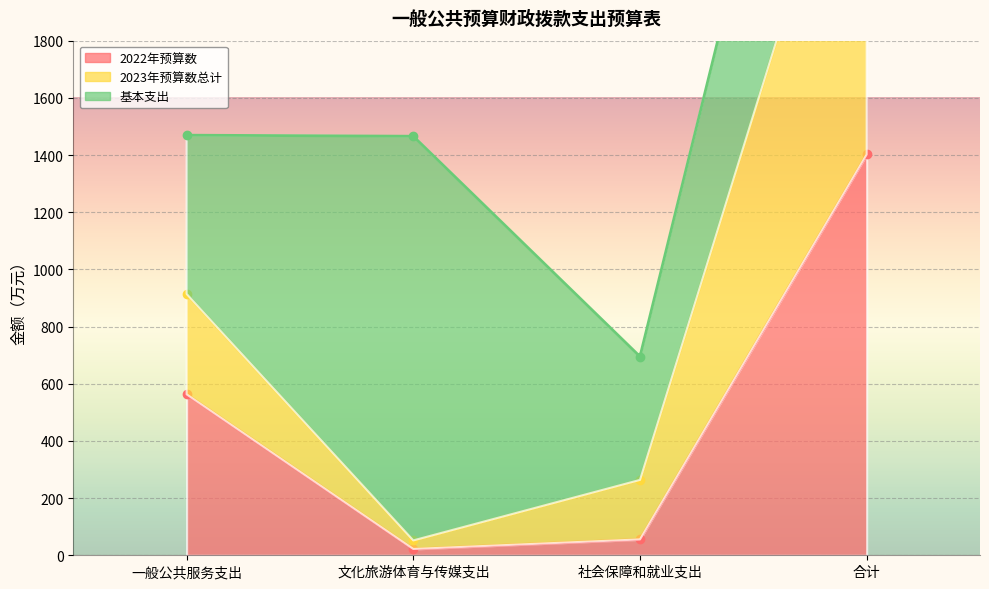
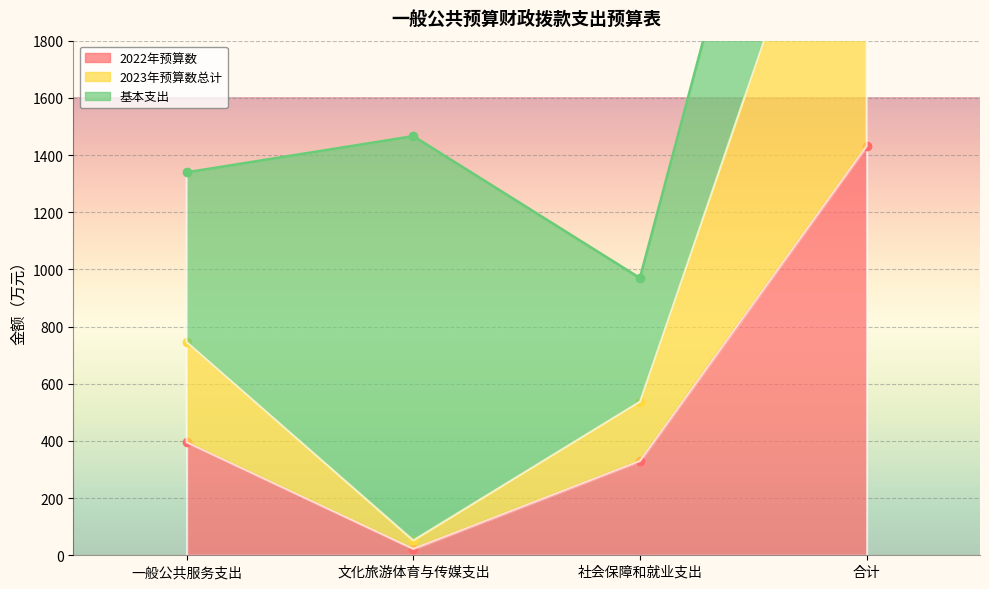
2022年预算数, 一般公共服务支出: 560 -> 390
基本支出, 一般公共服务支出: 560 -> 590
2022年预算数, 社会保障和就业支出: 60 -> 330
2022年预算数, 合计: 1400 -> 1430
